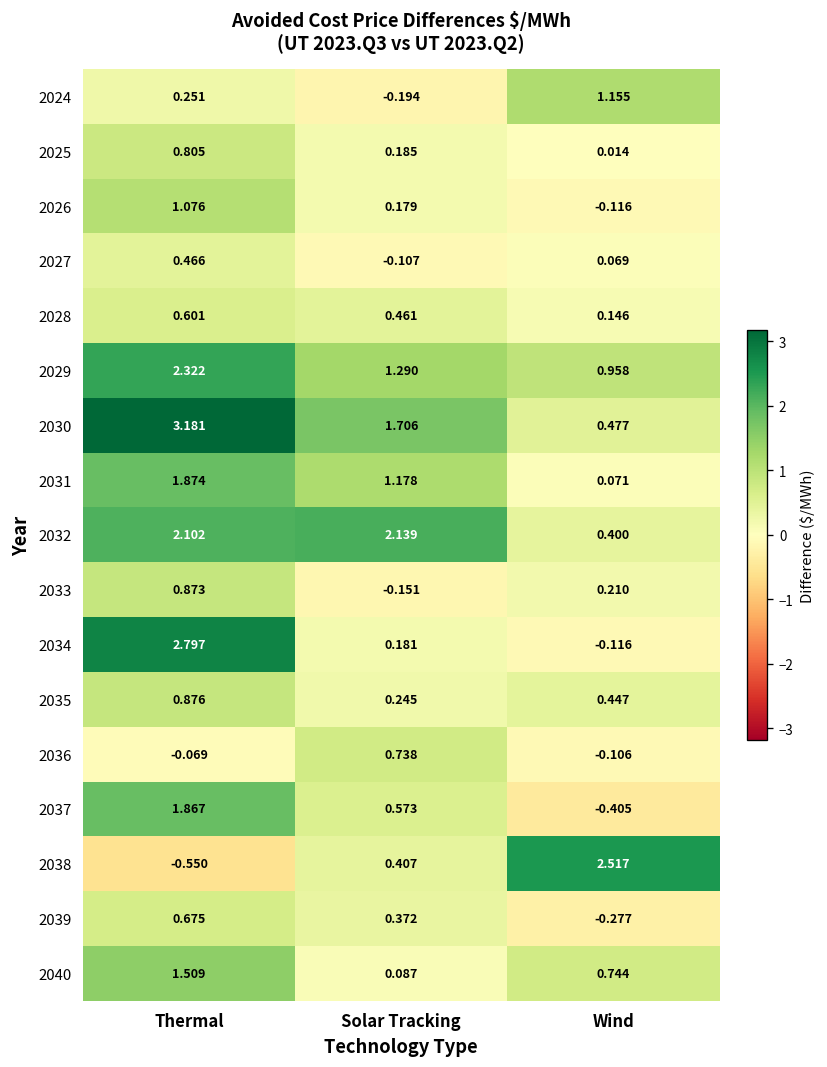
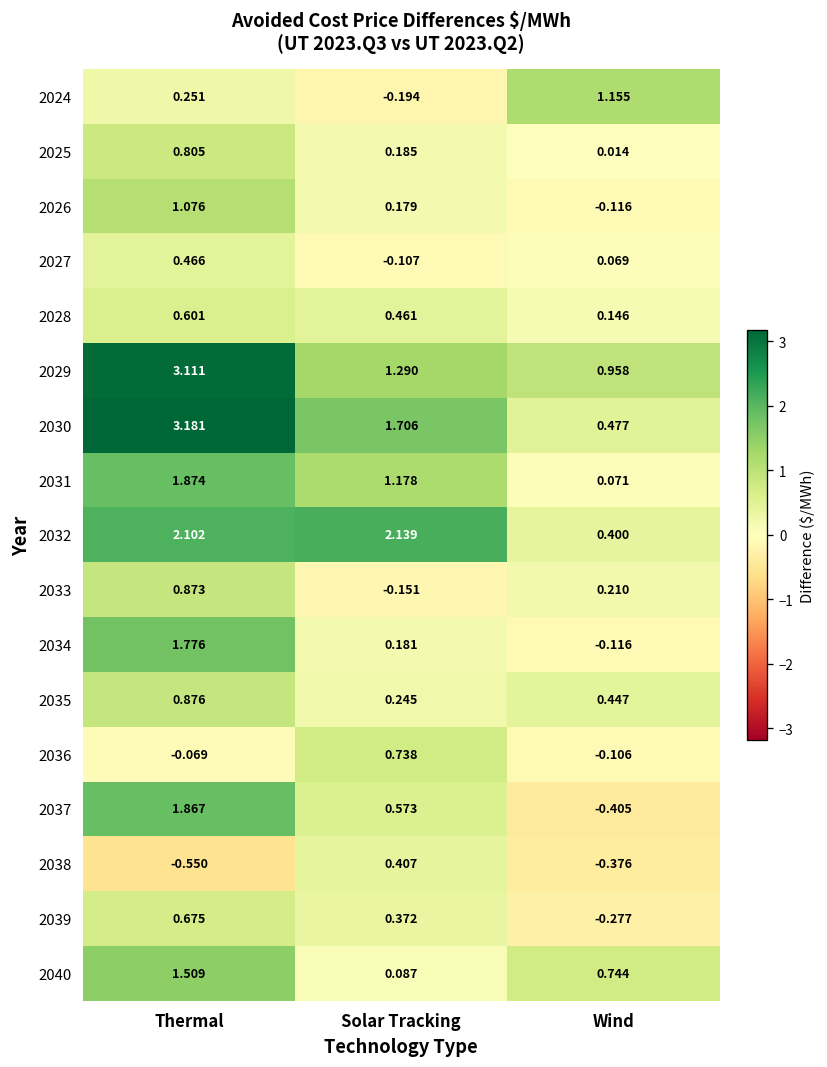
2029, Thermal: 2.322 -> 3.111
2034, Thermal: 2.797 -> 1.776
2038, Wind: 2.517 -> -0.376
